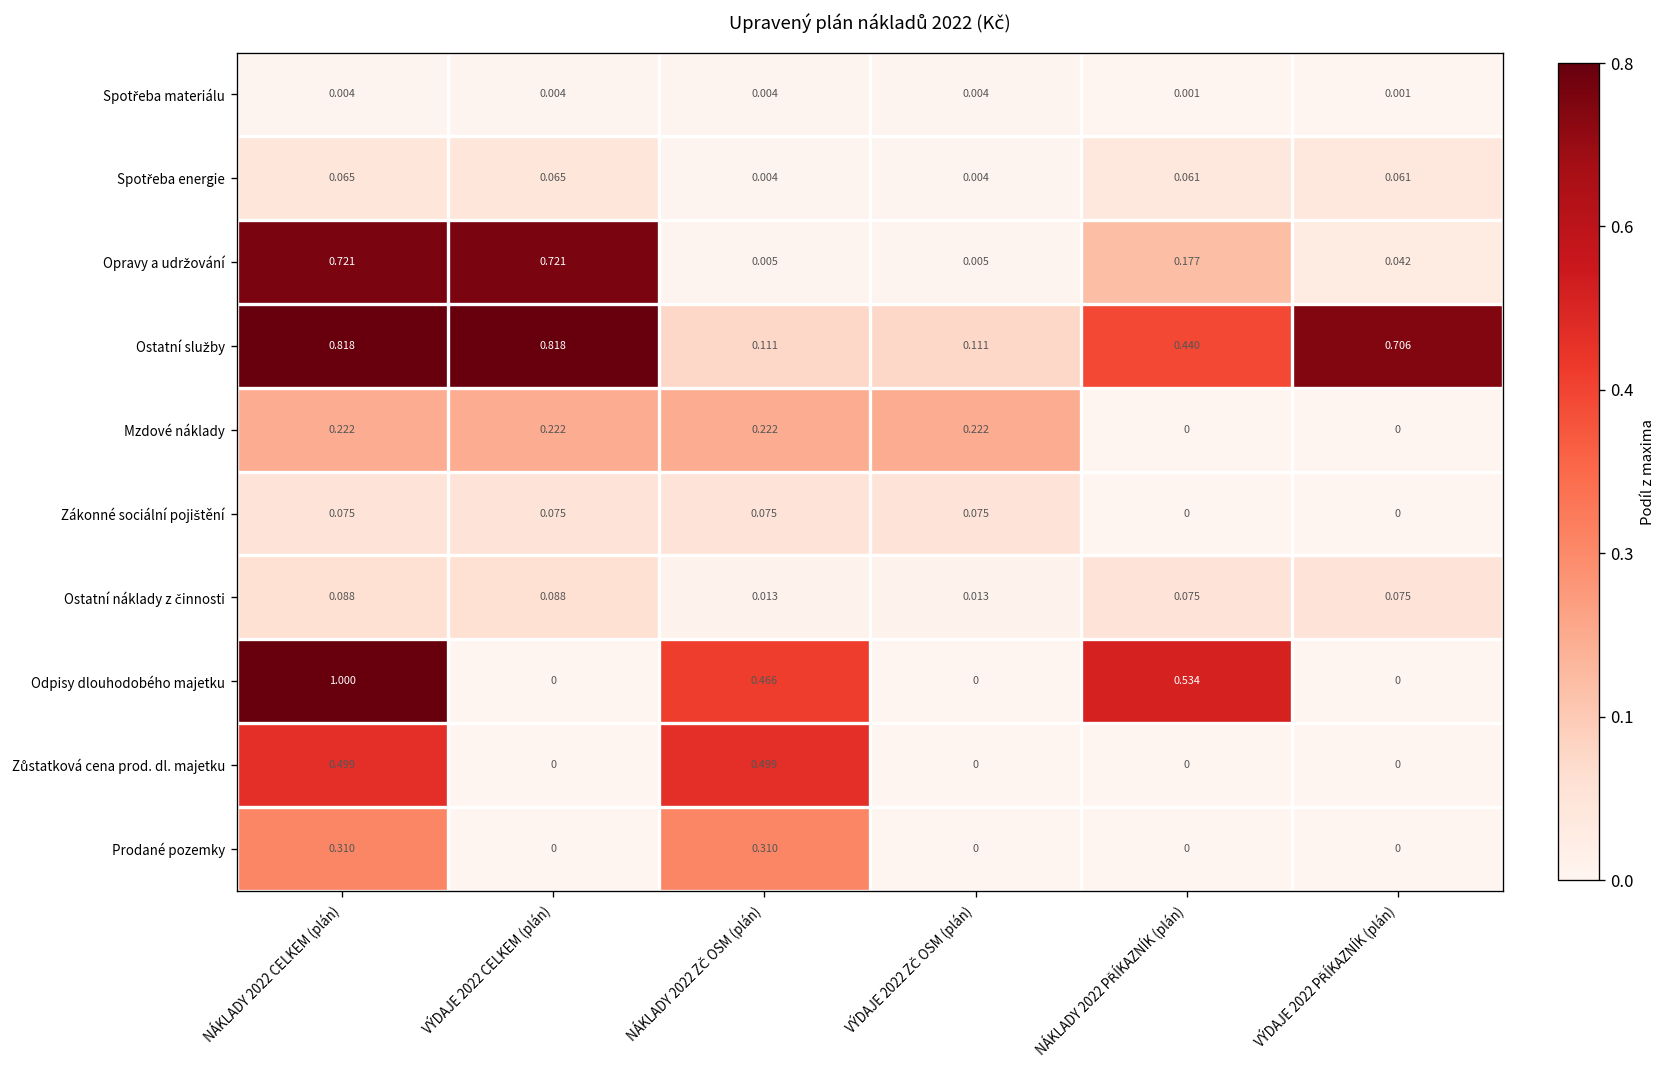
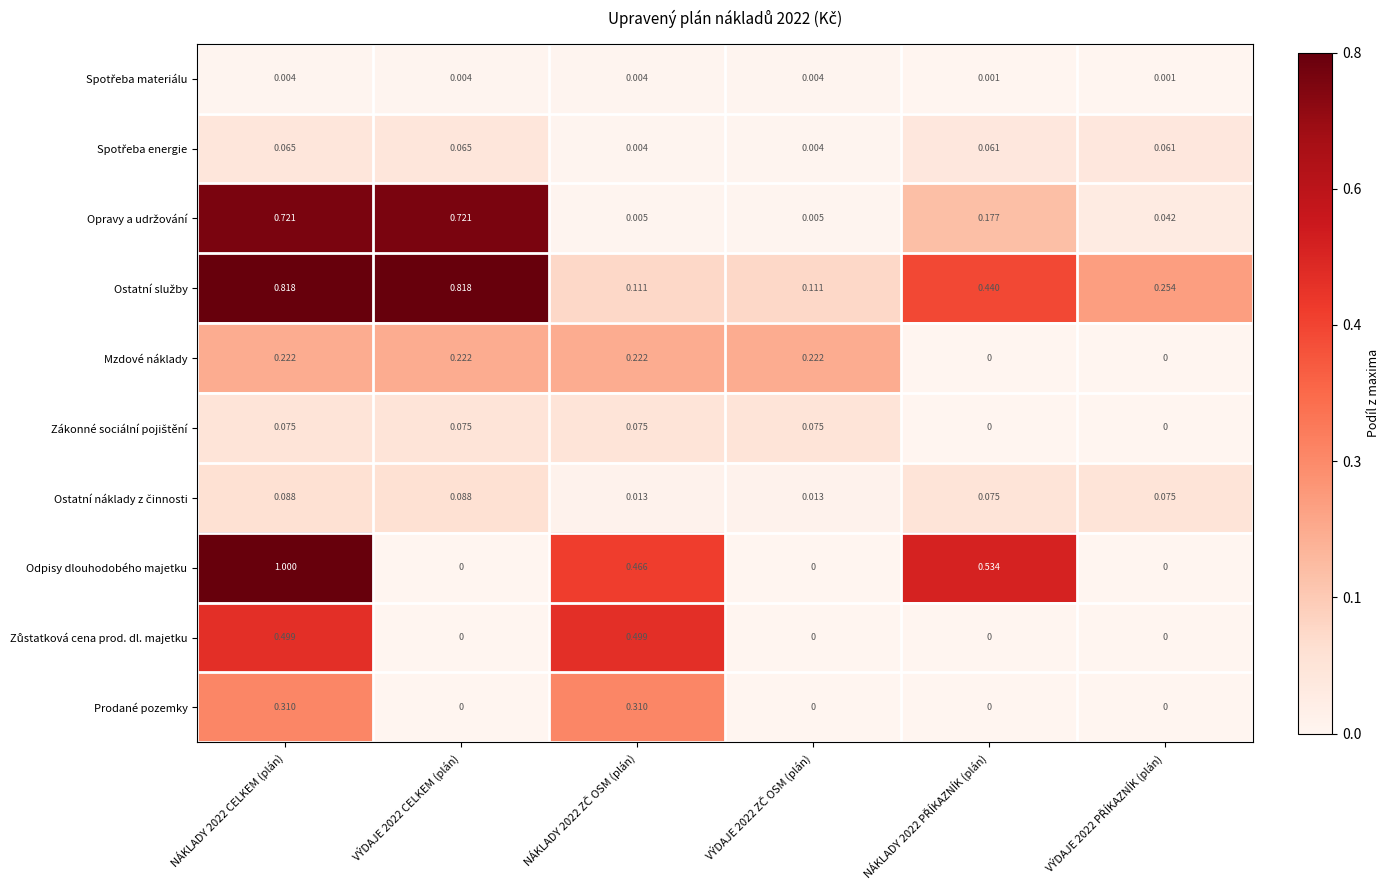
Ostatní služby, VÝDAJE 2022 PŘÍKAZNÍK (plán): 0.706 -> 0.254
